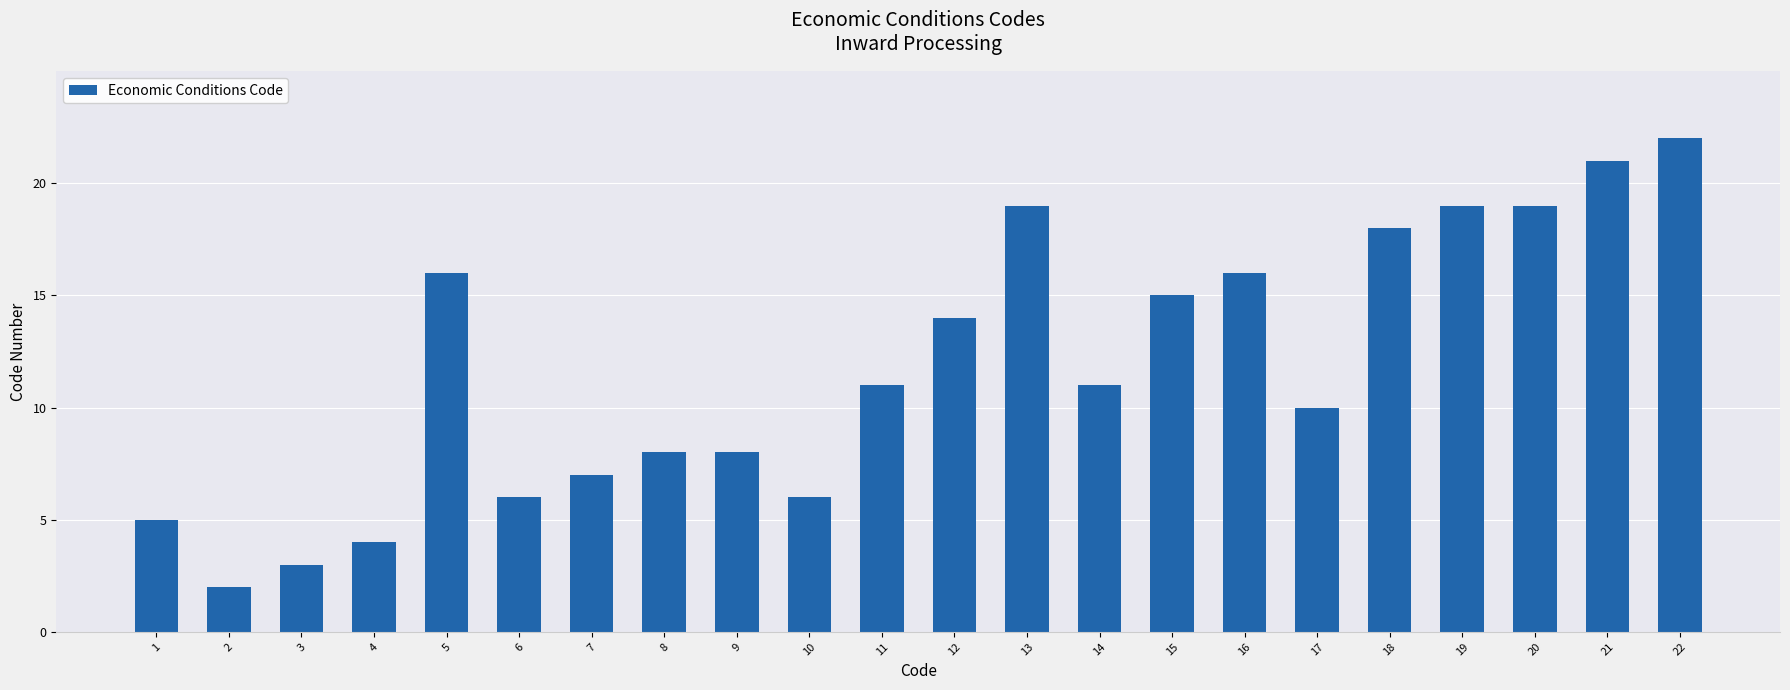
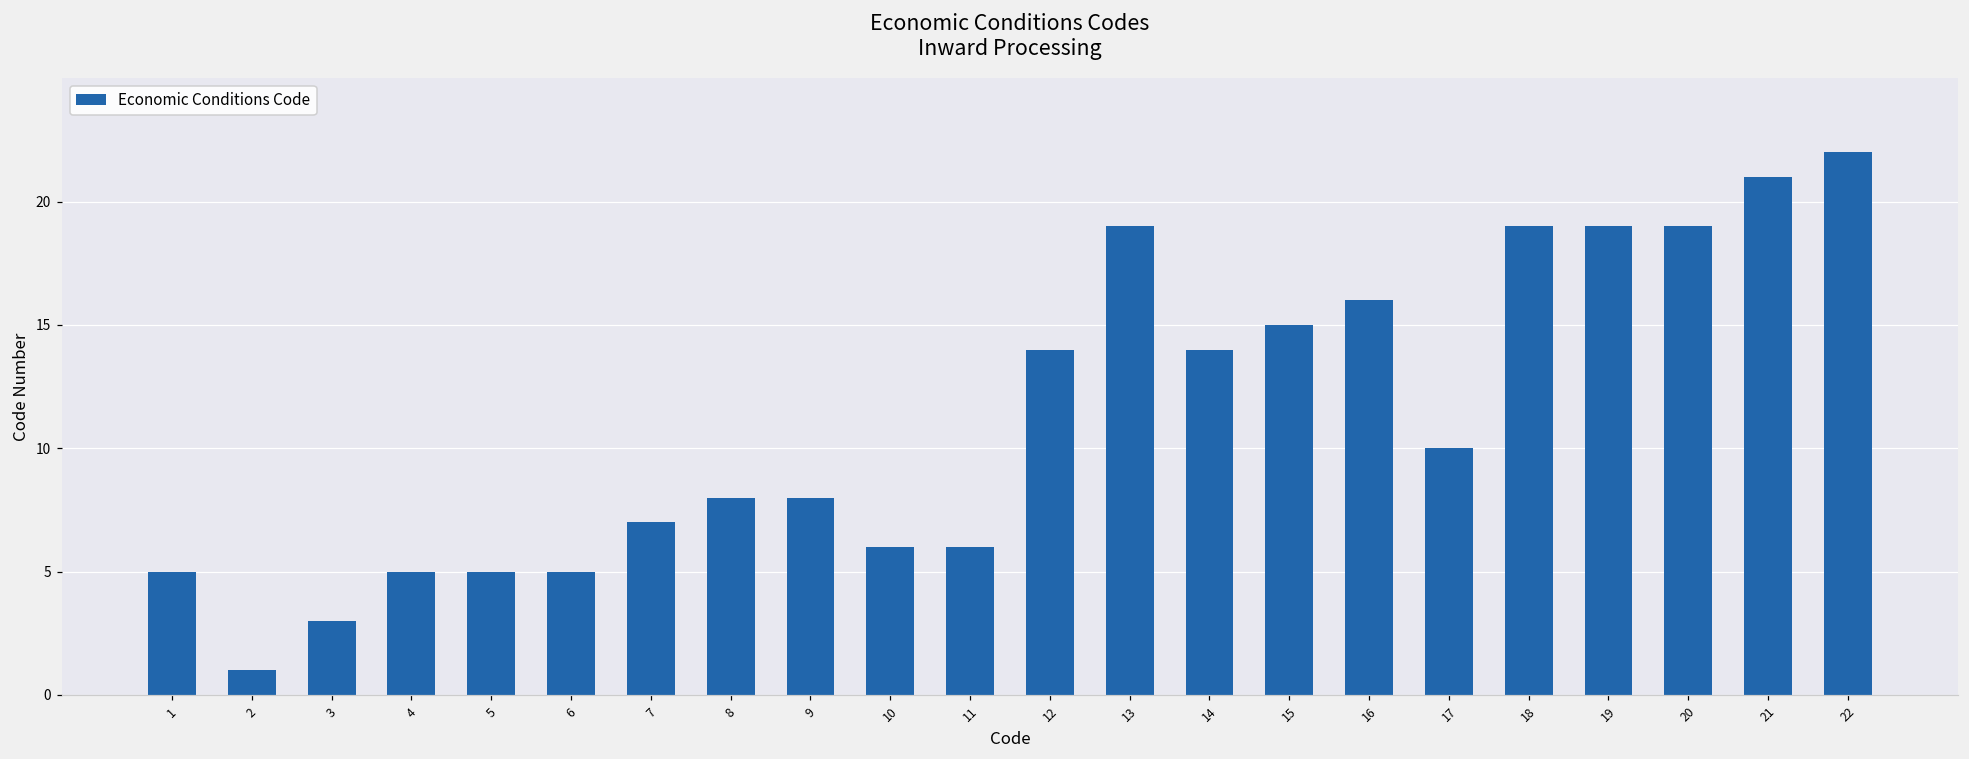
2: 2 -> 1
4: 4 -> 5
5: 16 -> 5
6: 6 -> 5
11: 11 -> 6
14: 11 -> 14
18: 18 -> 19
